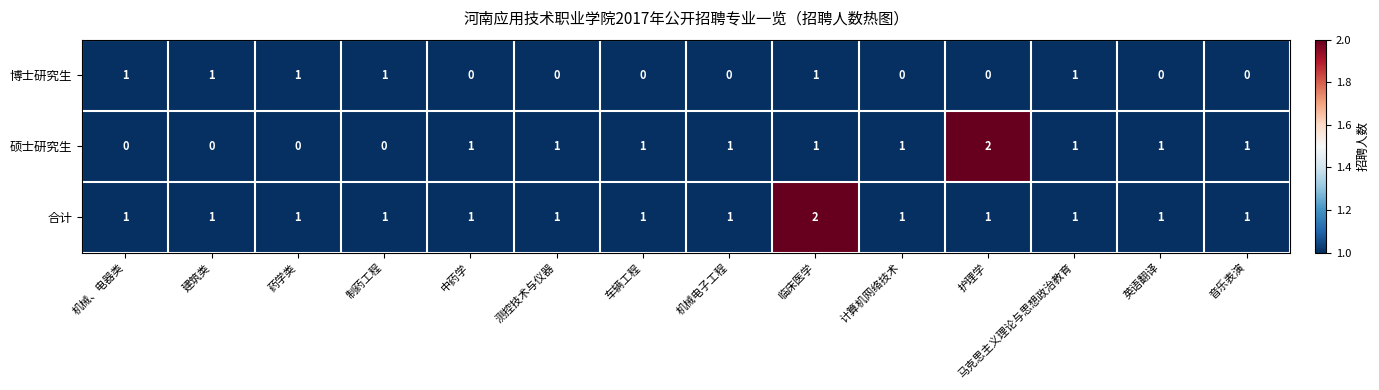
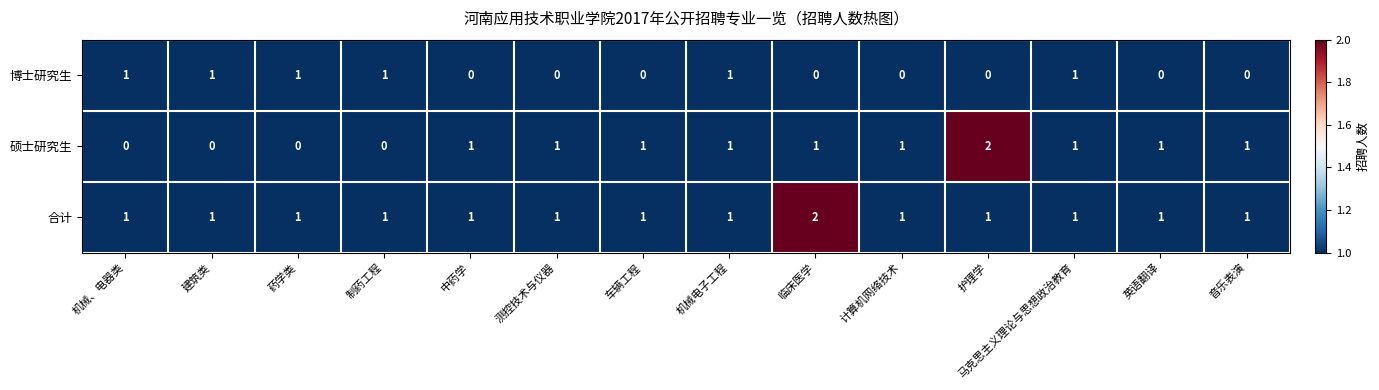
博士研究生, 机械电子工程: 0 -> 1
博士研究生, 临床医学: 1 -> 0
